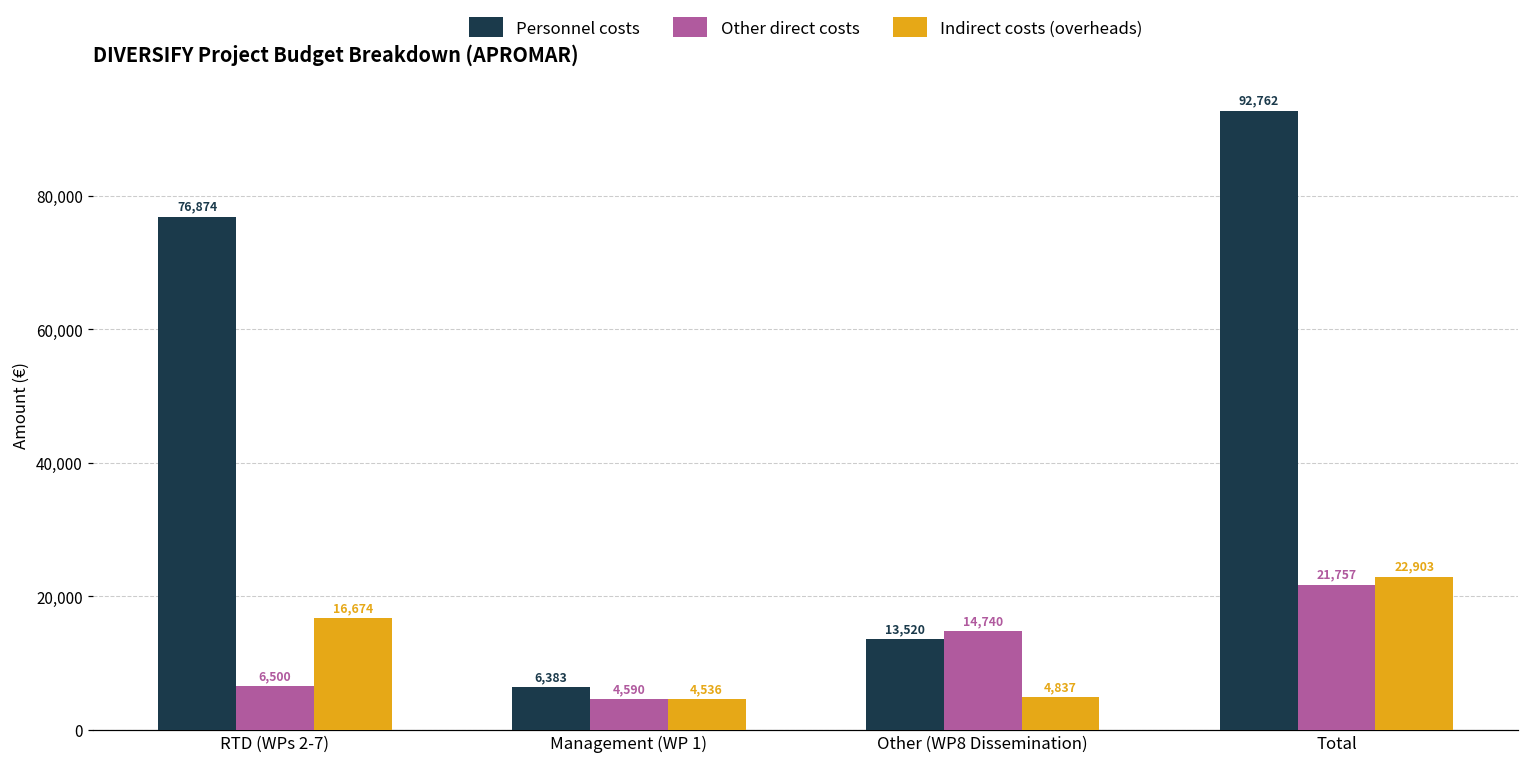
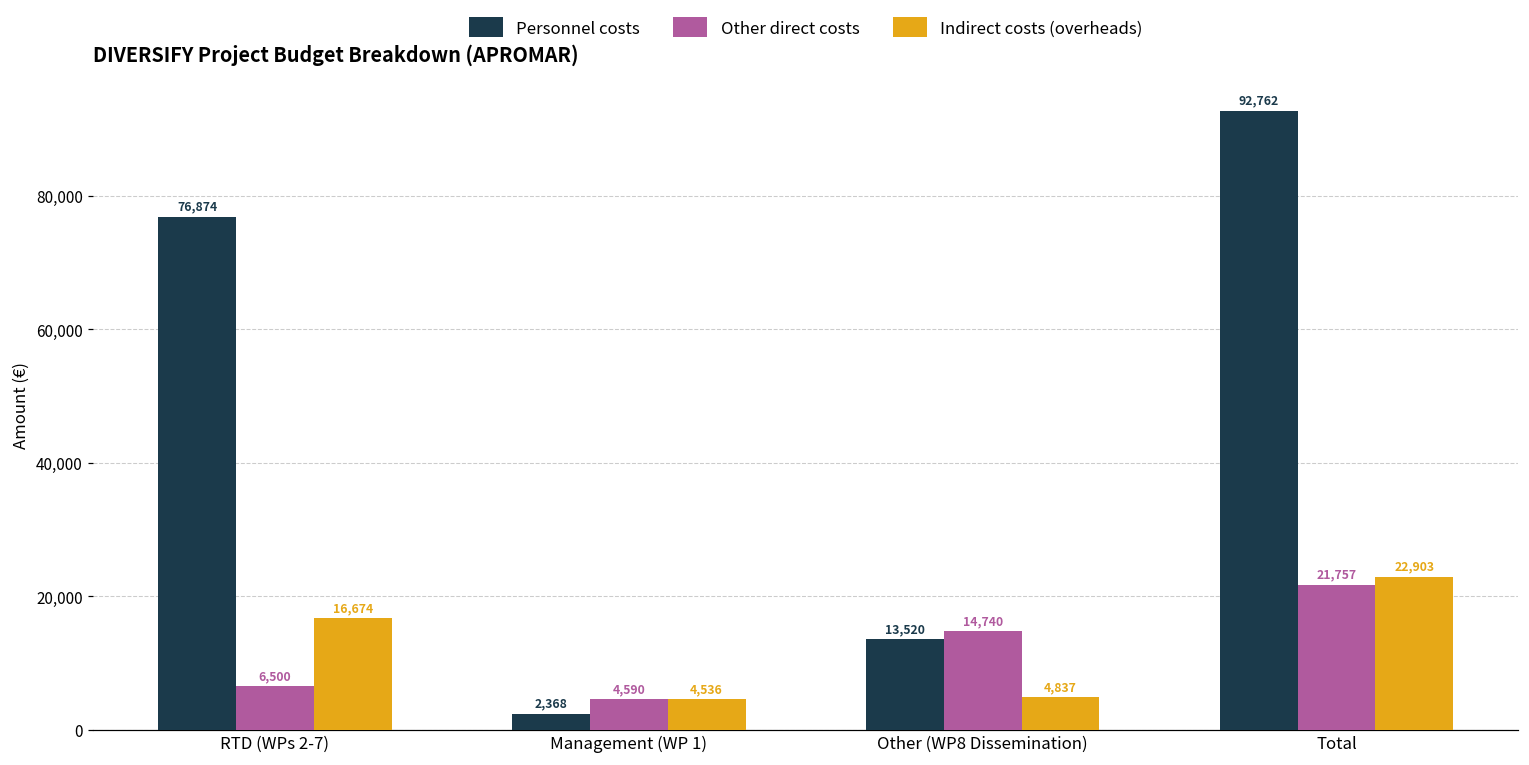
Personnel costs, Management (WP 1): 6,383 -> 2,368
